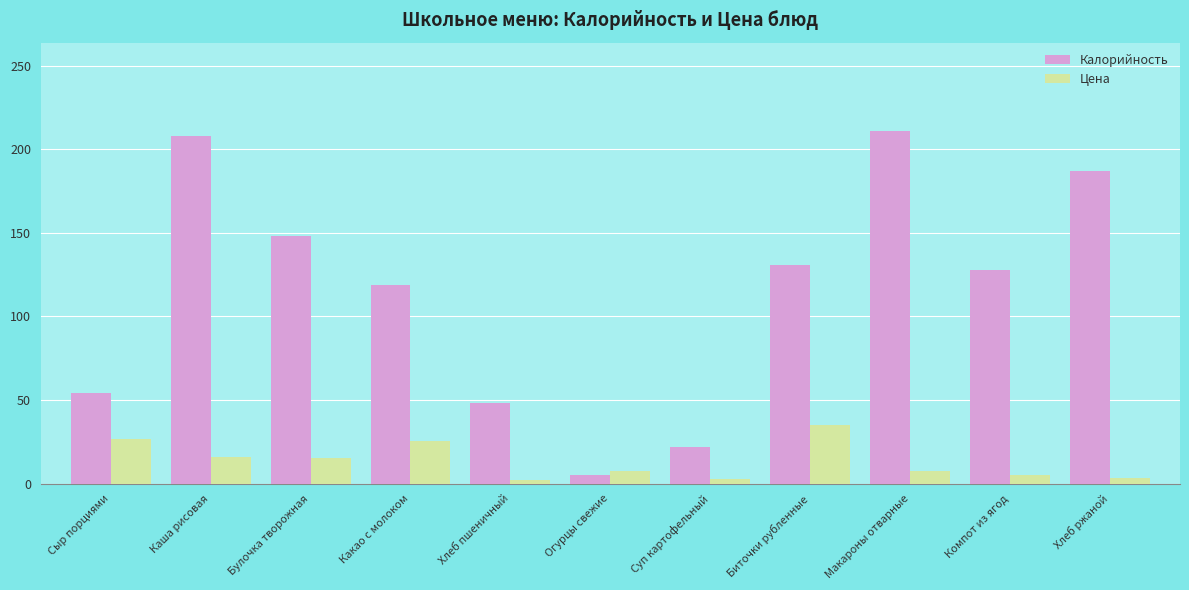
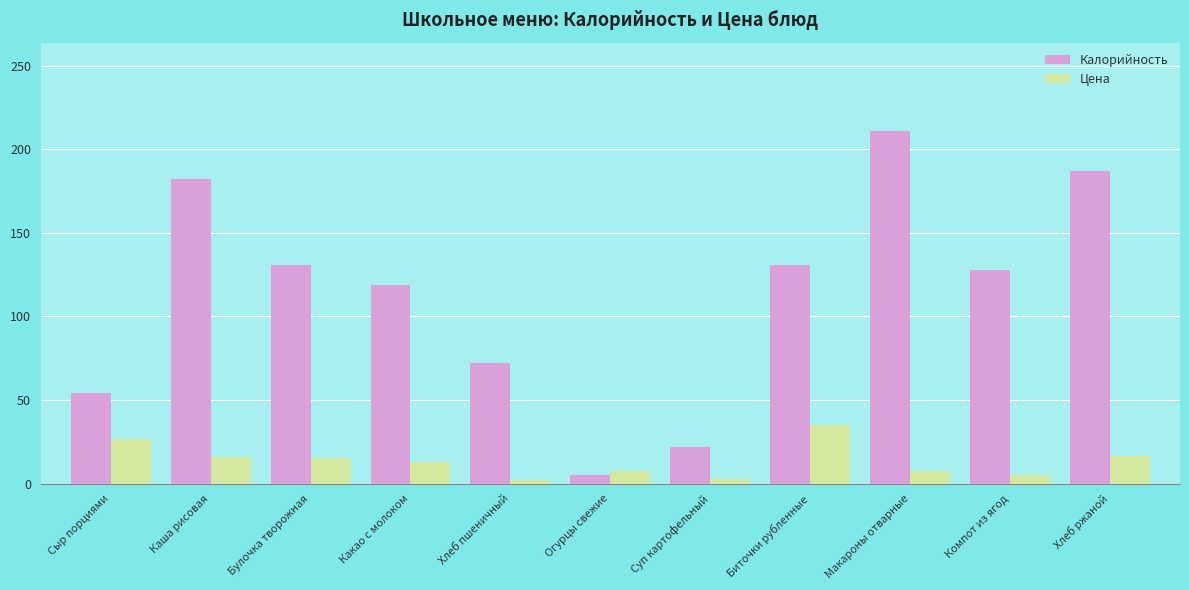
Калорийность, Каша рисовая: 208 -> 182
Калорийность, Булочка творожная: 148 -> 131
Цена, Какао с молоком: 26 -> 13
Калорийность, Хлеб пшеничный: 48 -> 72
Цена, Хлеб ржаной: 3 -> 17
